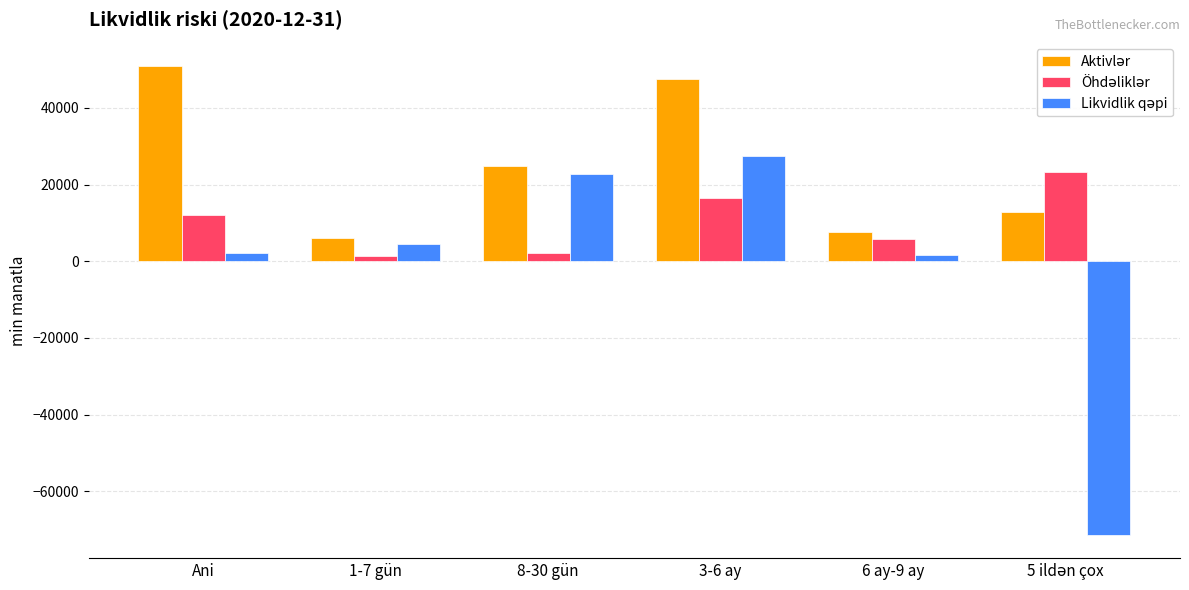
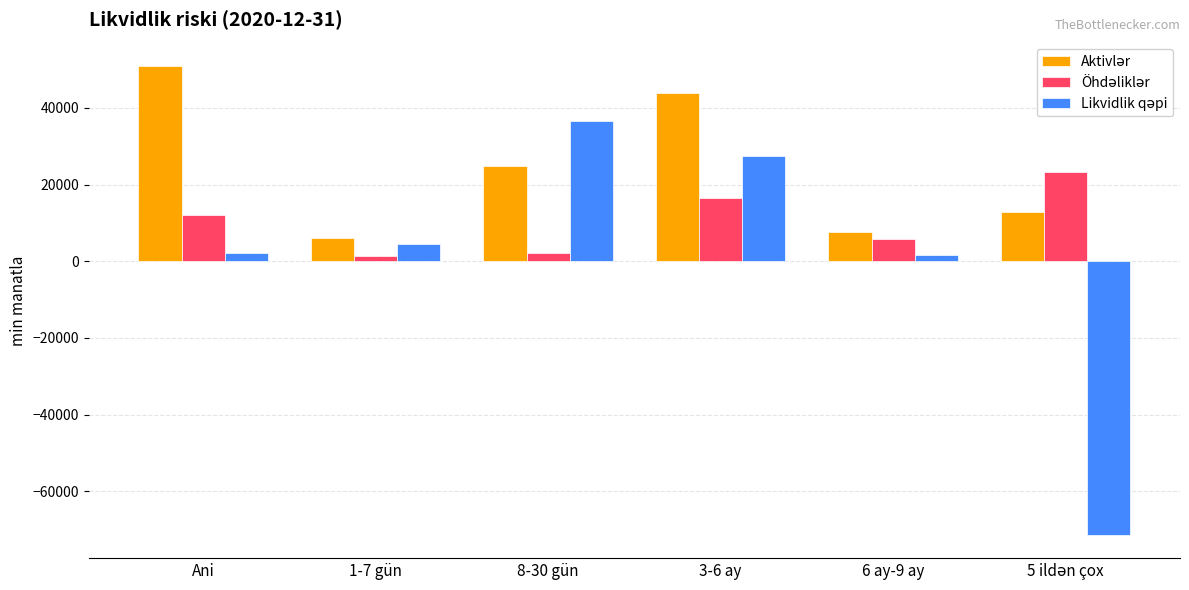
Likvidlik qəpi, 8-30 gün: 23000 -> 36000
Aktivlər, 3-6 ay: 47000 -> 44000
